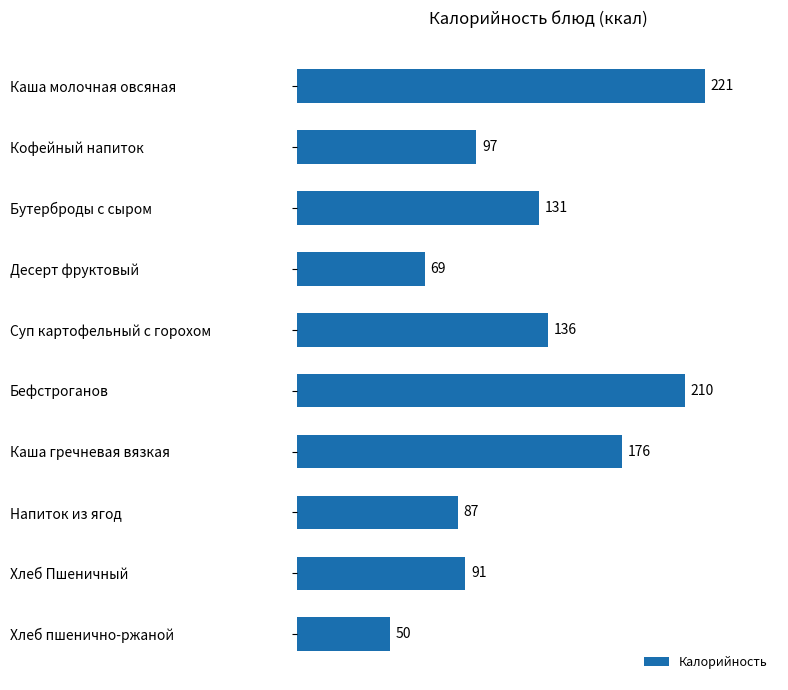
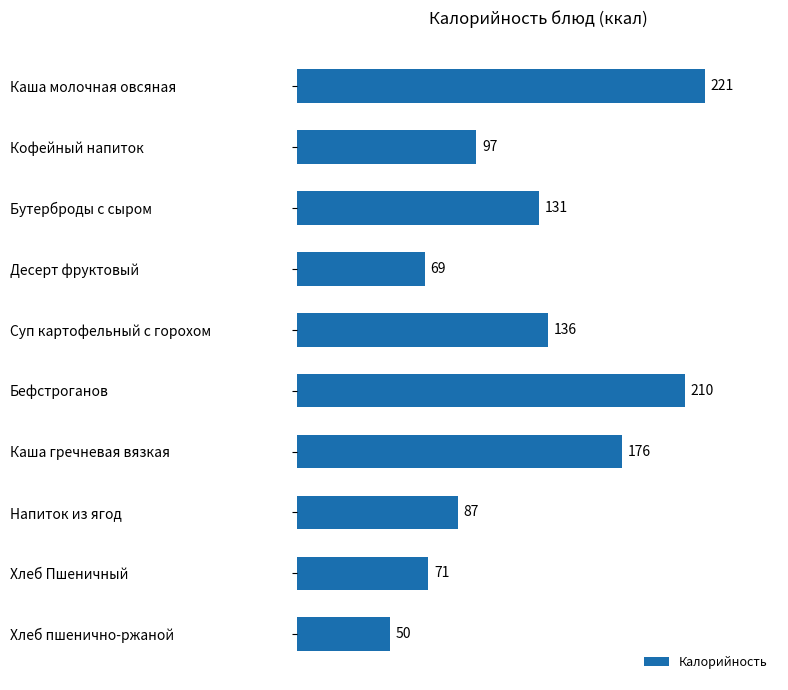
Хлеб Пшеничный: 91 -> 71
